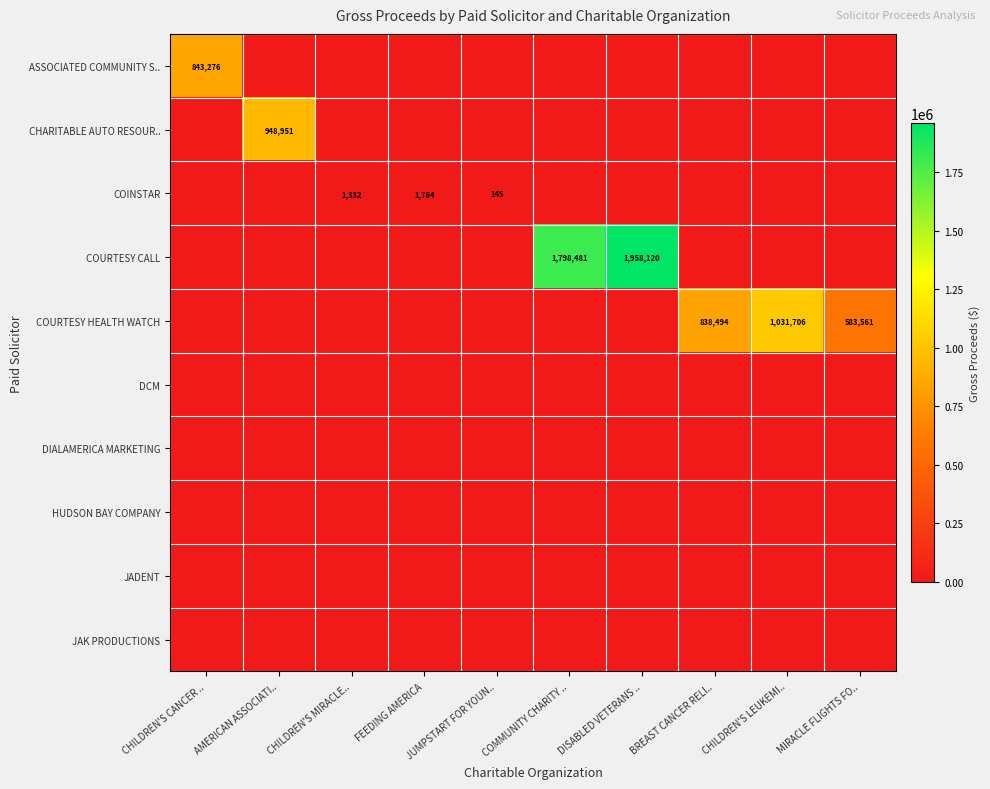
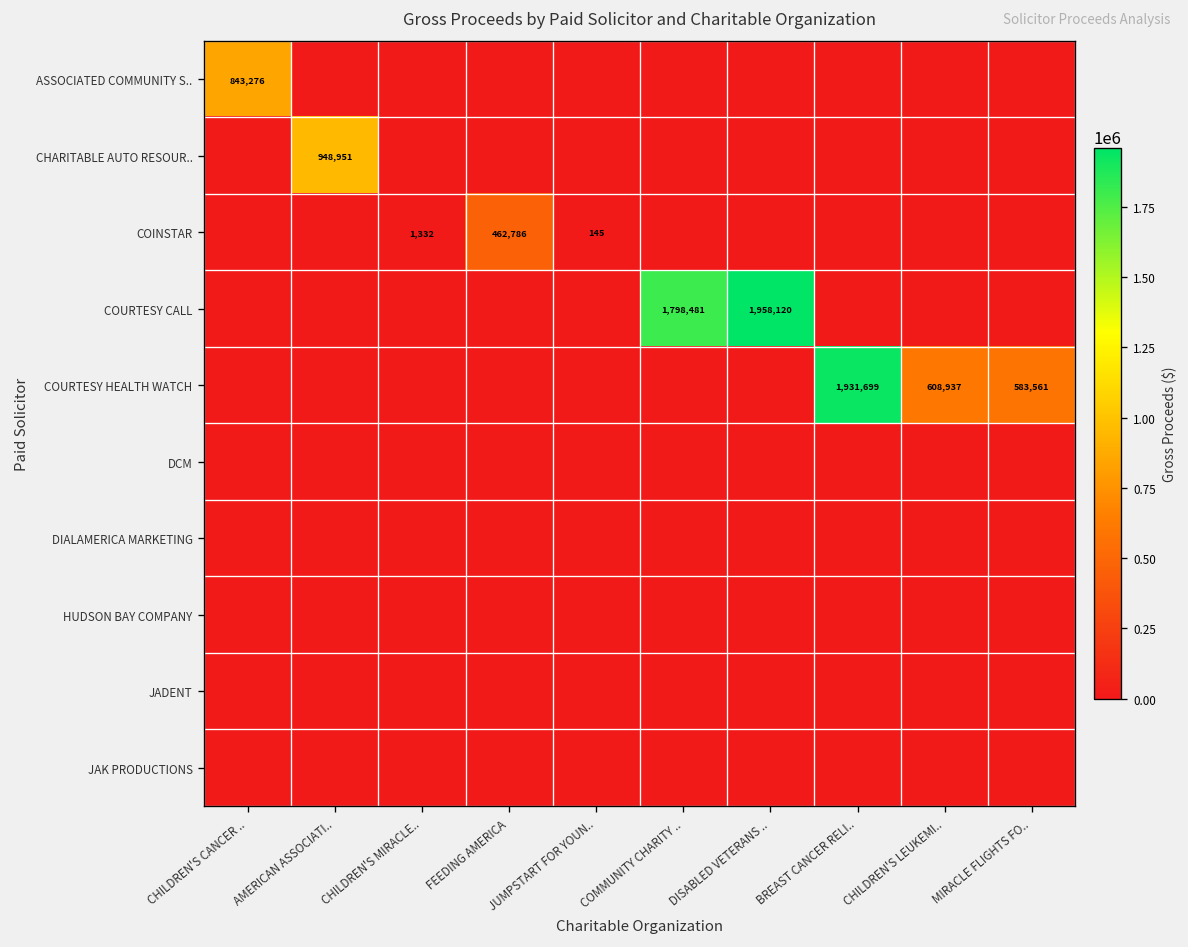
COINSTAR, FEEDING AMERICA: 1,764 -> 462,786
COURTESY HEALTH WATCH, BREAST CANCER RELI..: 838,494 -> 1,931,699
COURTESY HEALTH WATCH, CHILDREN'S LEUKEMI..: 1,031,706 -> 608,937
